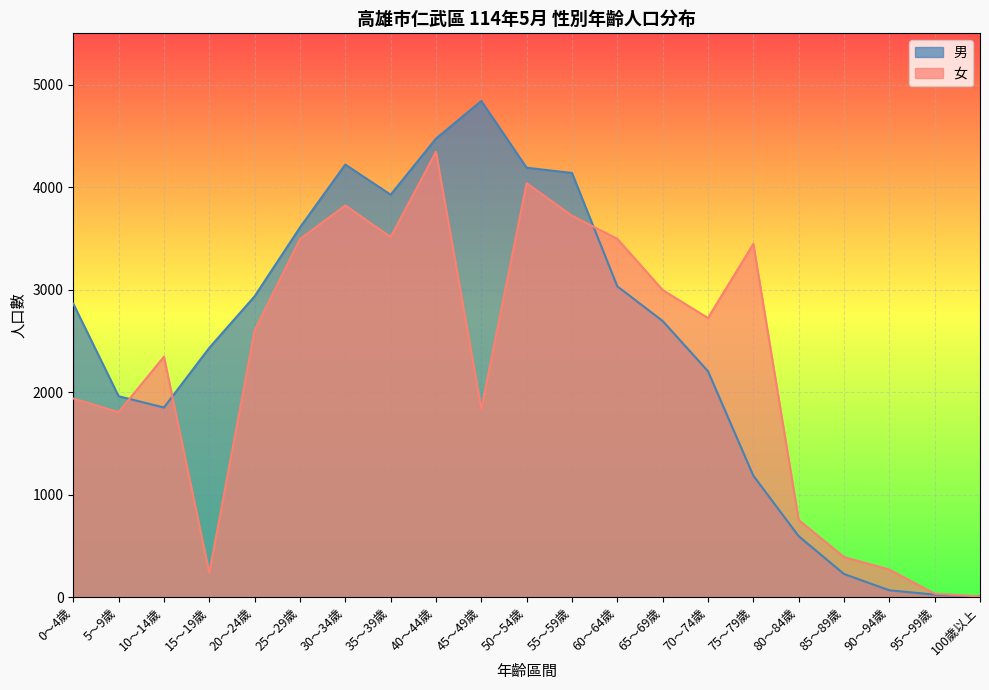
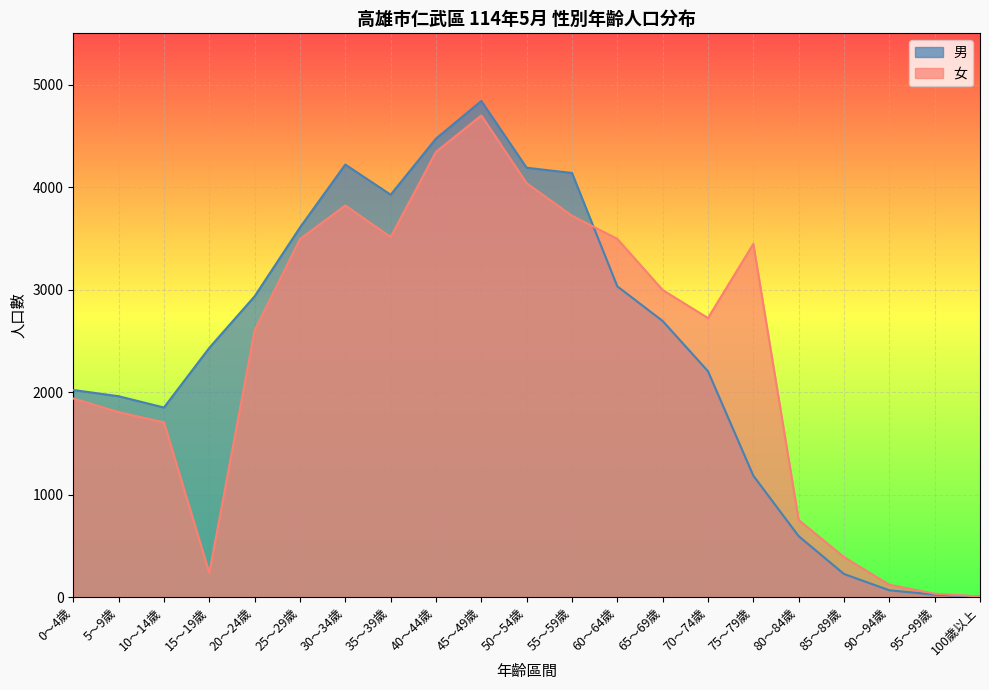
男, 0～4歲: 2860 -> 2020
女, 10～14歲: 2350 -> 1710
女, 45～49歲: 1840 -> 4700
女, 90～94歲: 270 -> 120
